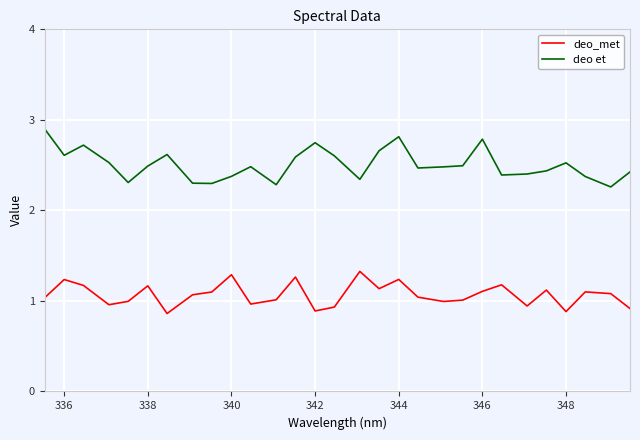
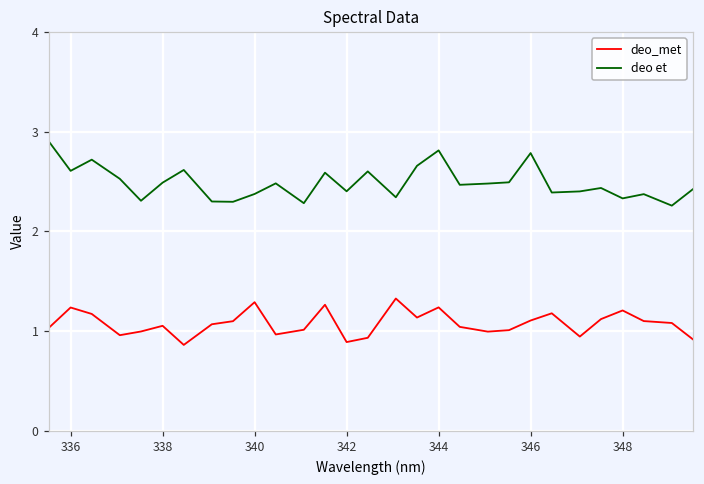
deo_met, 338: 1.2 -> 1.1
deo et, 342: 2.7 -> 2.4
deo_met, 348: 0.9 -> 1.2
deo et, 348: 2.5 -> 2.3
